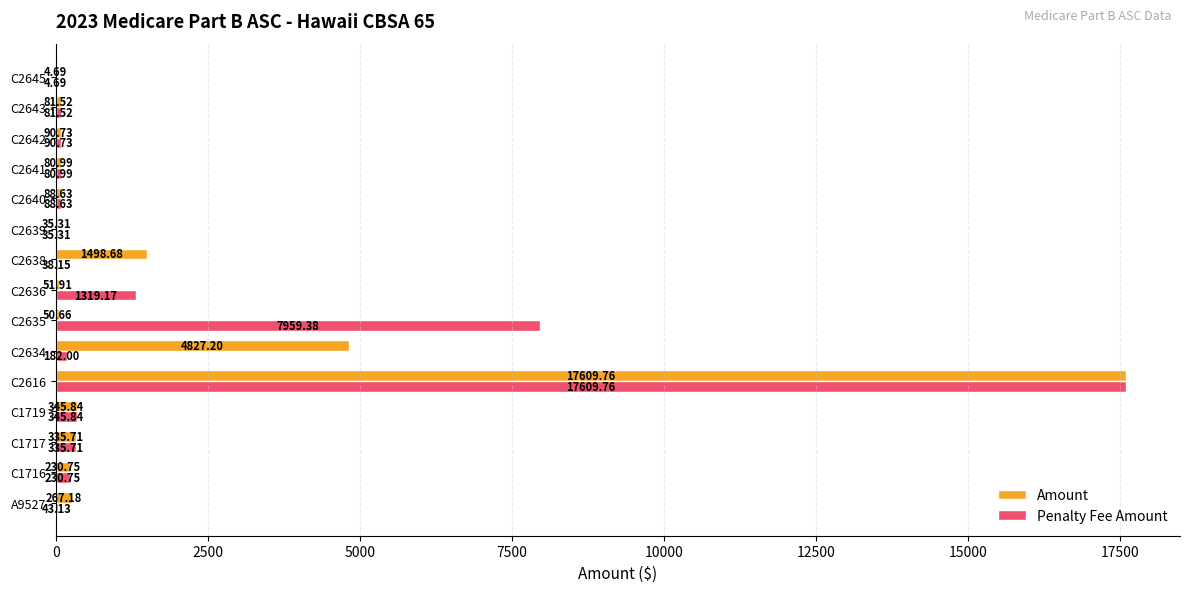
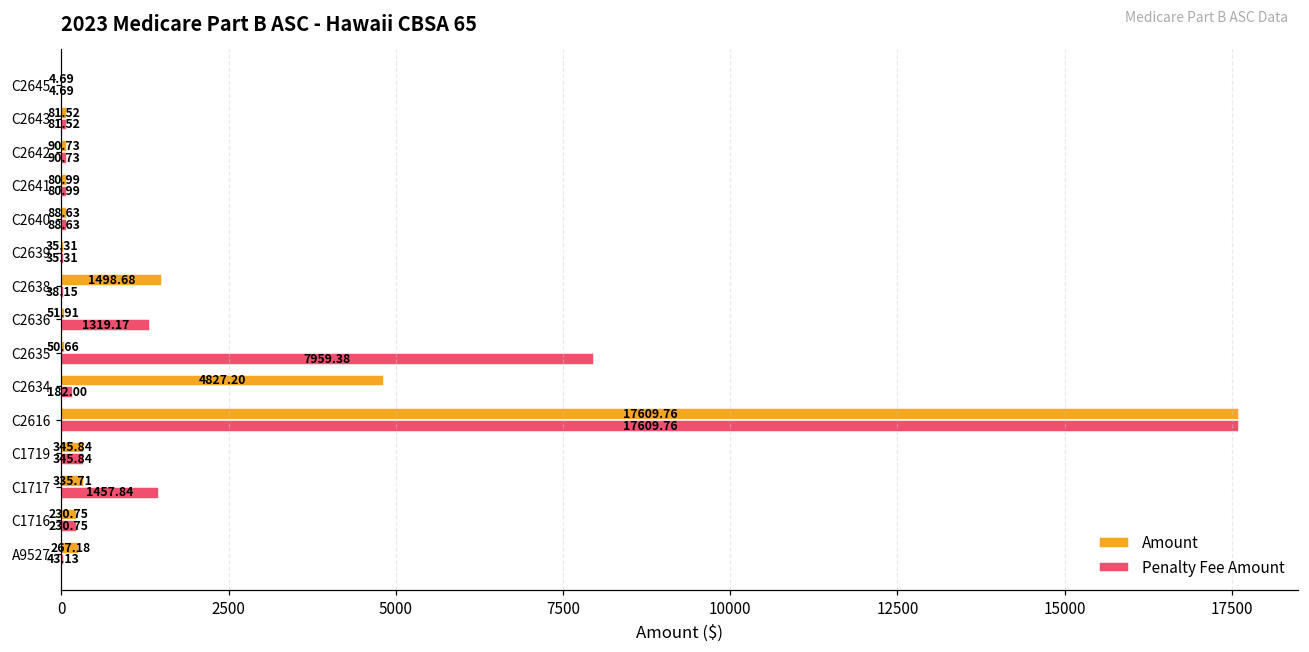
Penalty Fee Amount, C1717: 335.71 -> 1457.84
